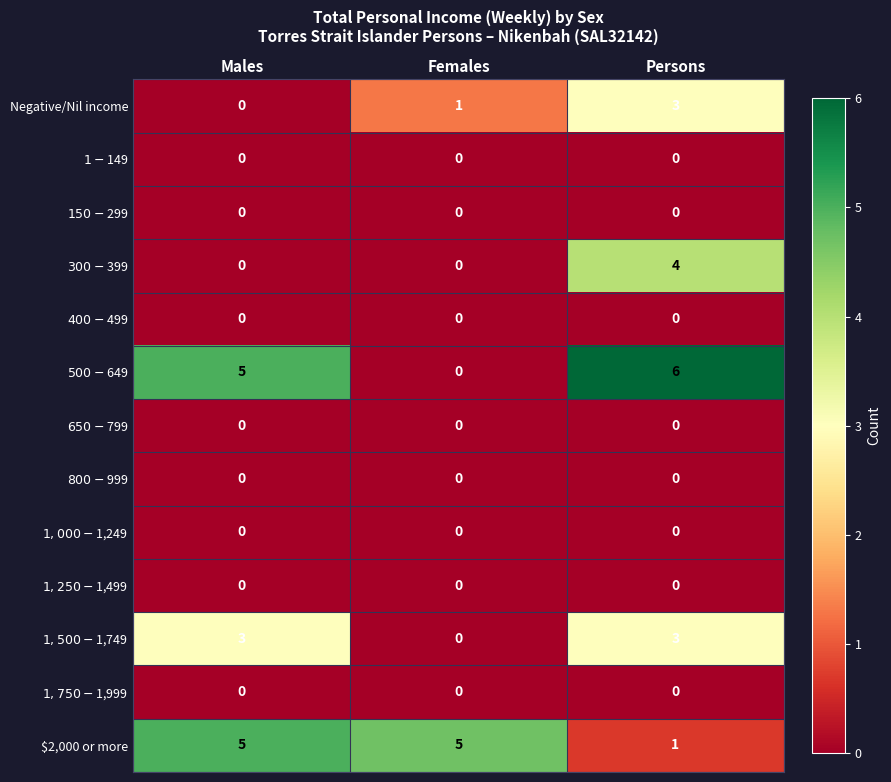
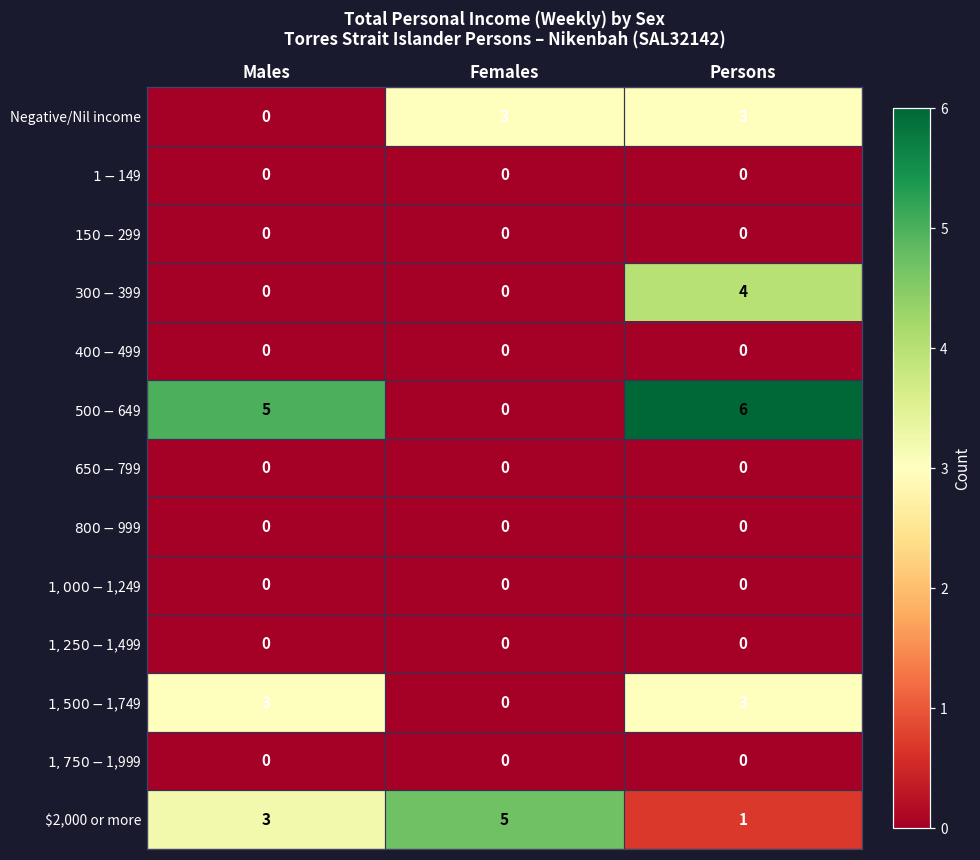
Negative/Nil income, Females: 1 -> 3
$2,000 or more, Males: 5 -> 3
